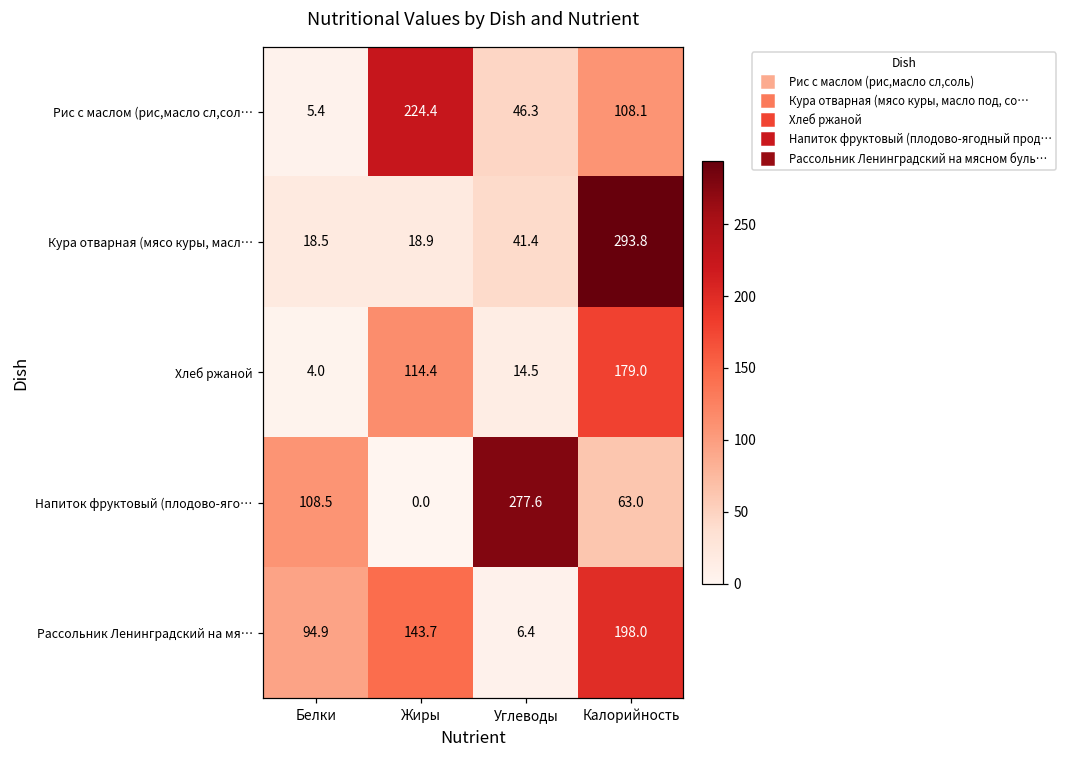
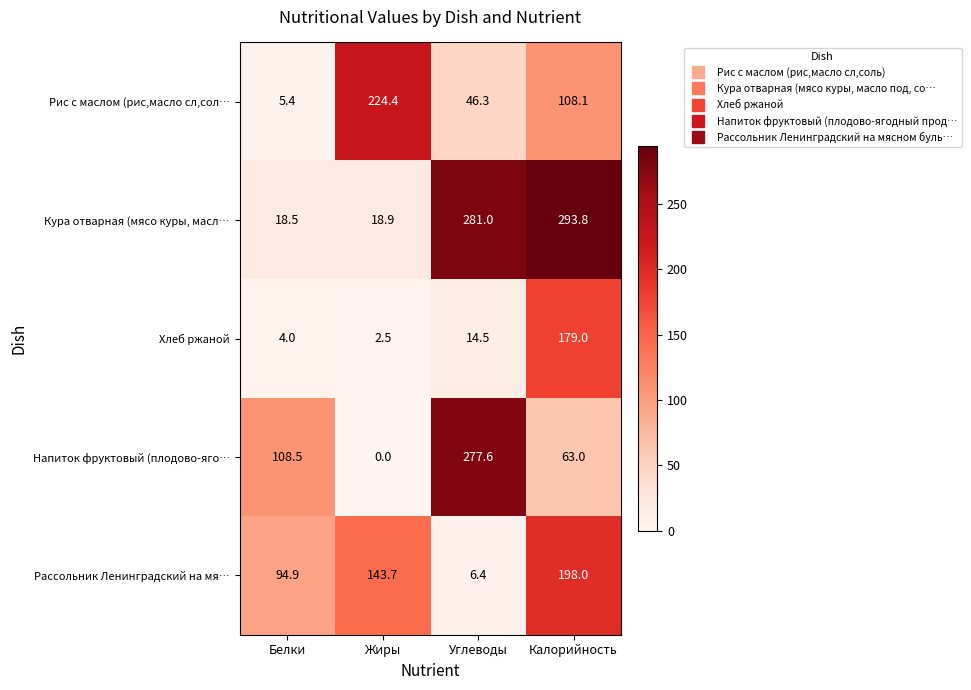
Кура отварная (мясо куры, масл…, Углеводы: 41.4 -> 281.0
Хлеб ржаной, Жиры: 114.4 -> 2.5
